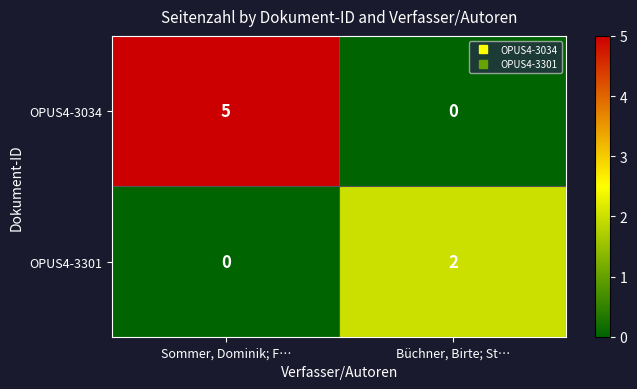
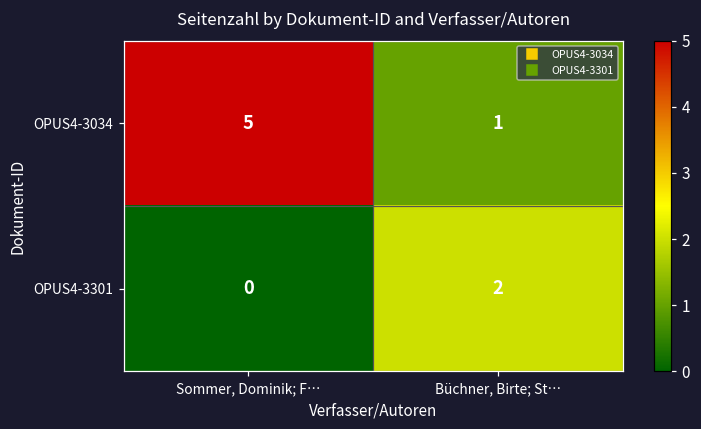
OPUS4-3034, Büchner, Birte; St…: 0 -> 1
